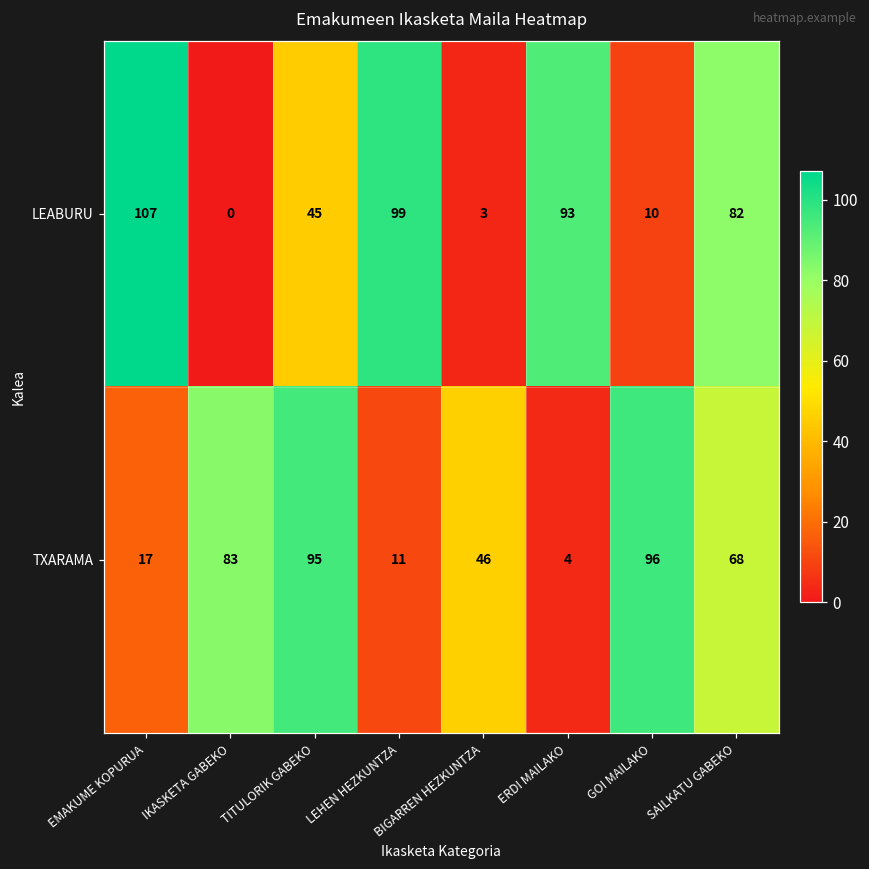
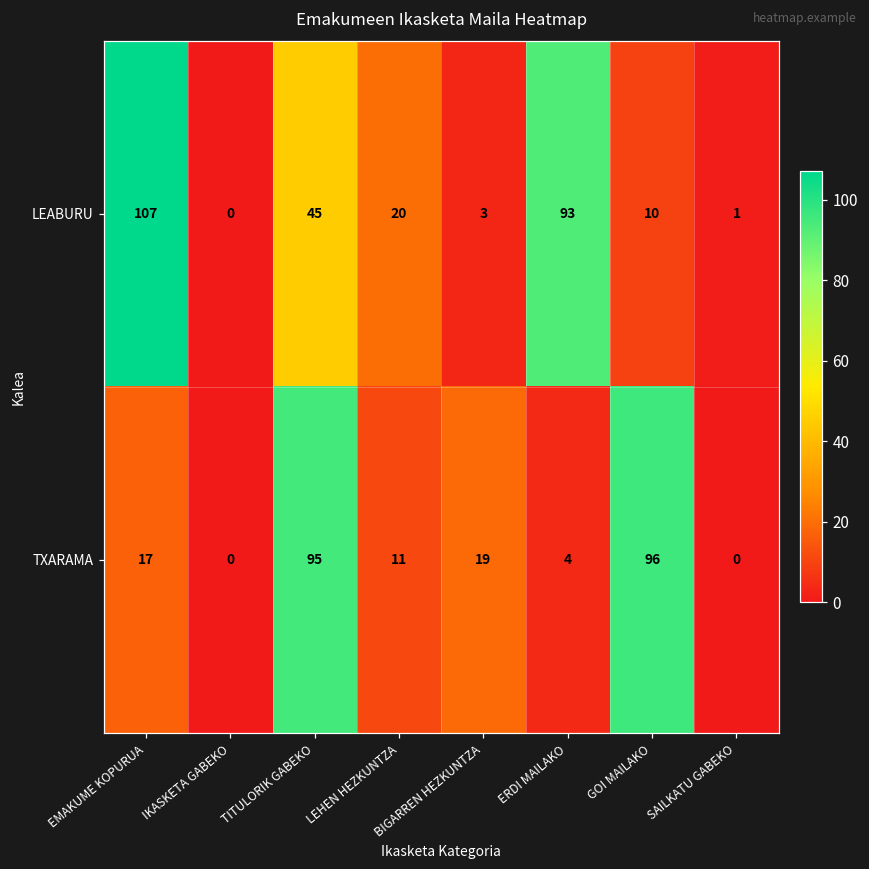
LEABURU, LEHEN HEZKUNTZA: 99 -> 20
LEABURU, SAILKATU GABEKO: 82 -> 1
TXARAMA, IKASKETA GABEKO: 83 -> 0
TXARAMA, BIGARREN HEZKUNTZA: 46 -> 19
TXARAMA, SAILKATU GABEKO: 68 -> 0
